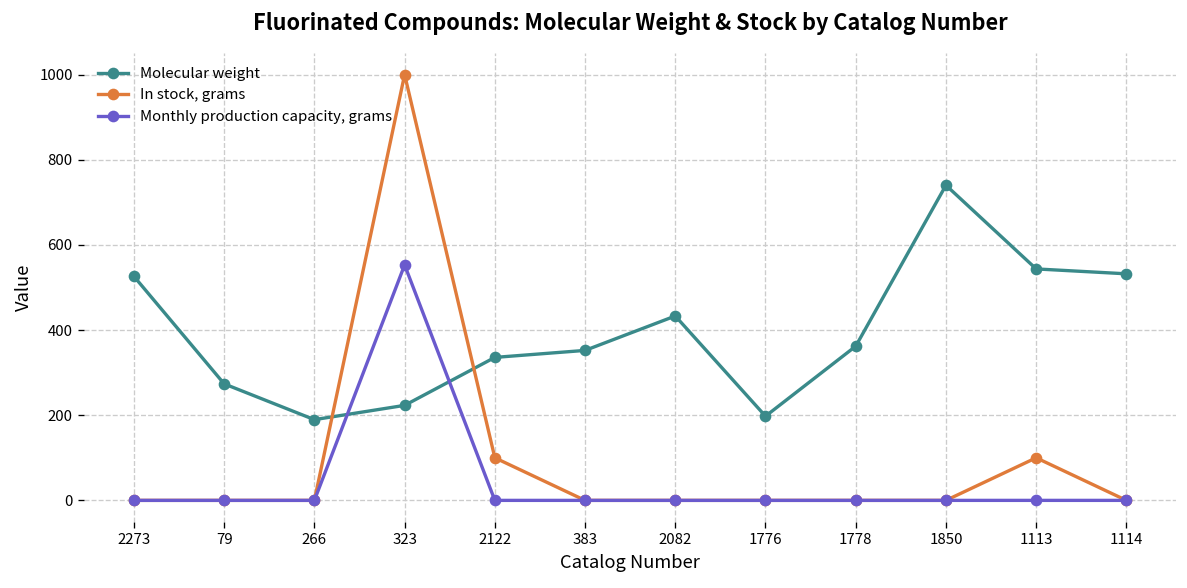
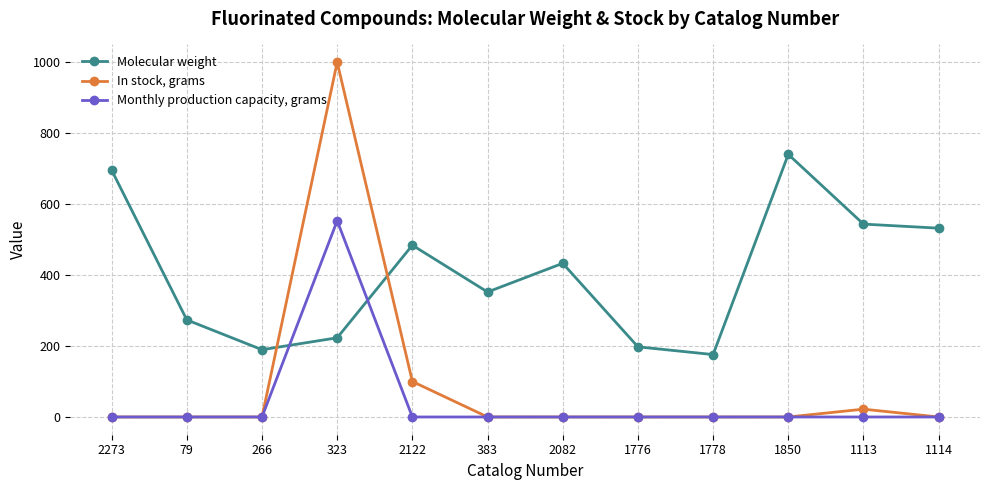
Molecular weight, 2273: 530 -> 700
Molecular weight, 2122: 340 -> 480
Molecular weight, 1778: 360 -> 180
In stock, grams, 1113: 100 -> 20
